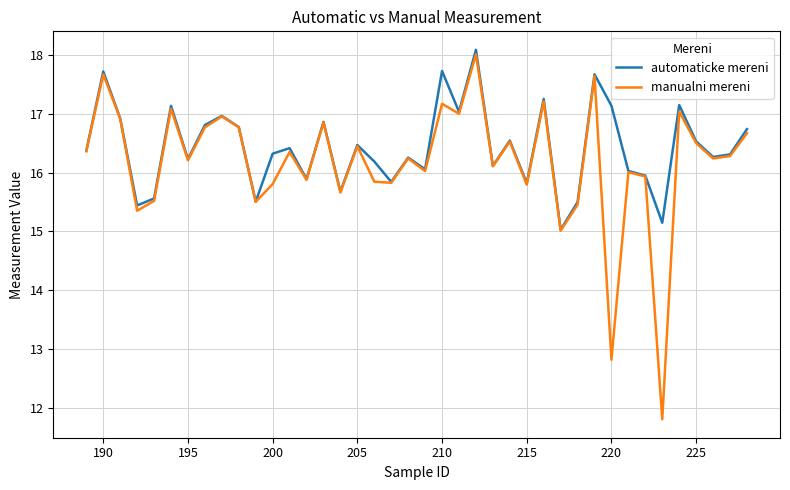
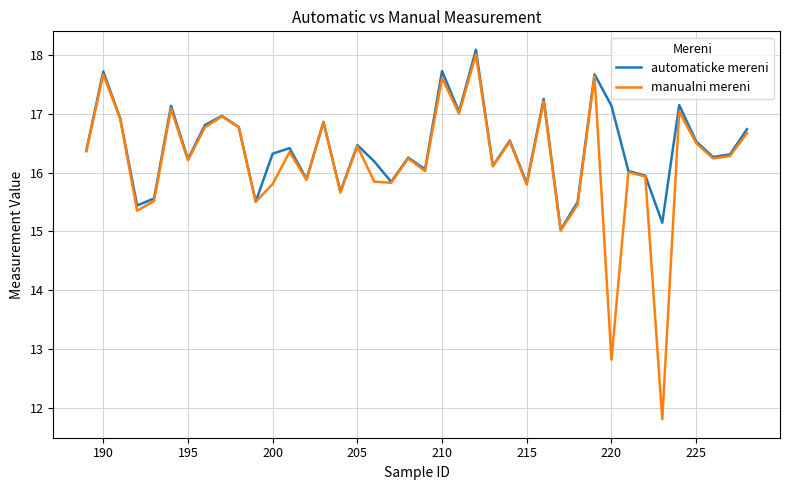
manualni mereni, 210: 17.2 -> 17.6
